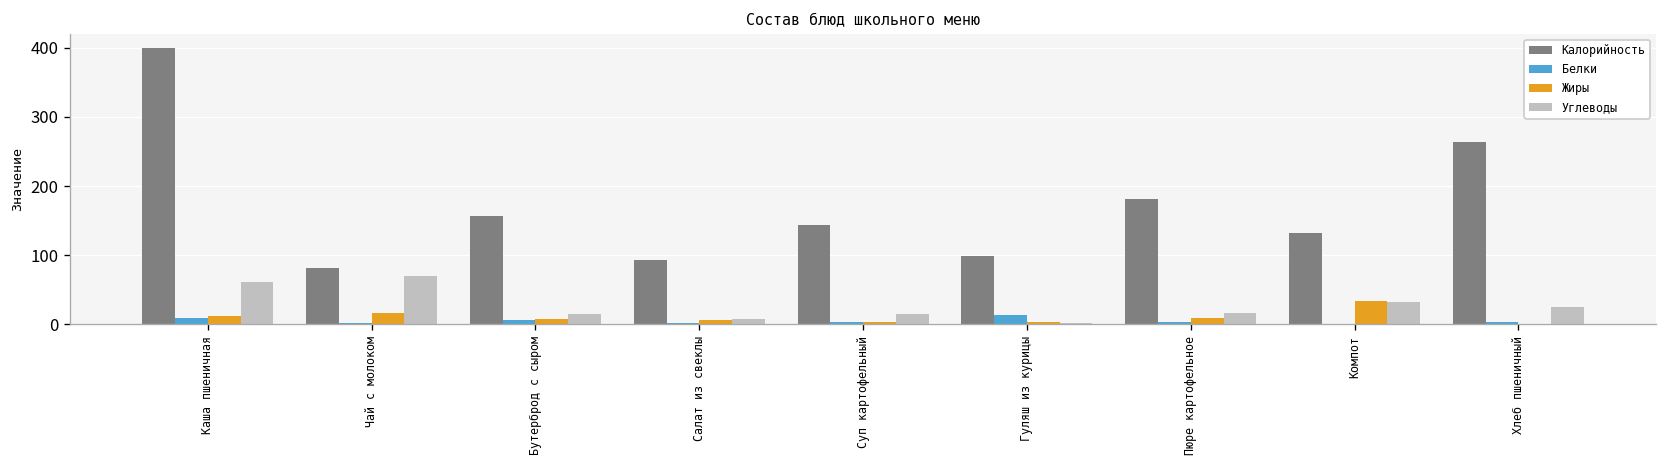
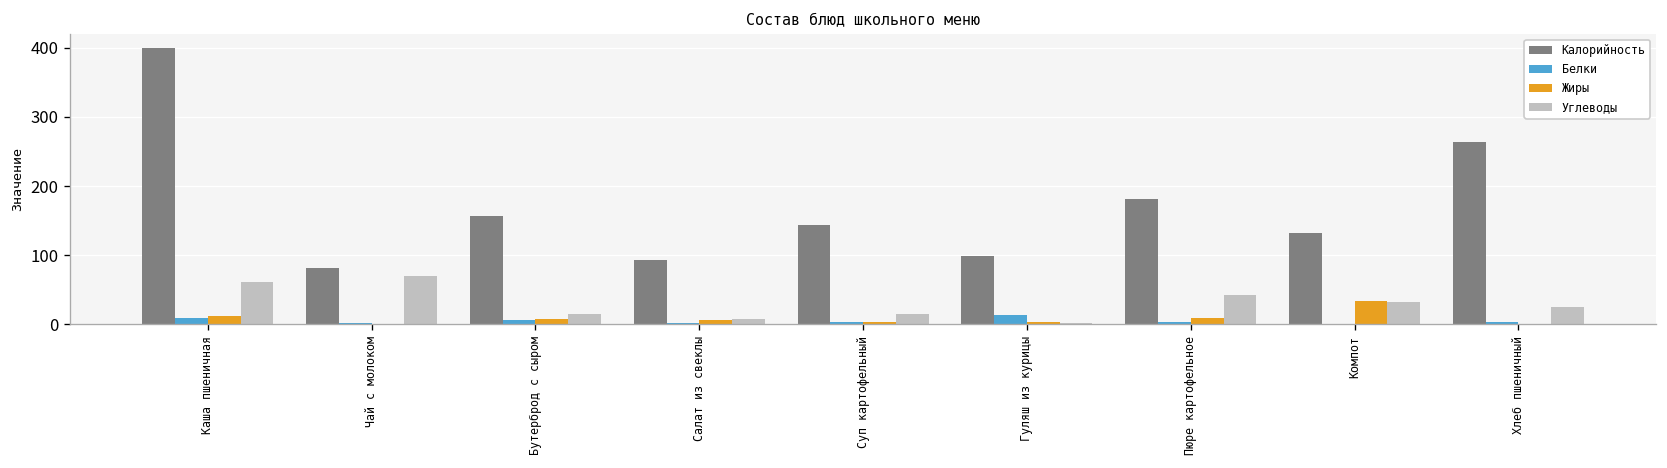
Жиры, Чай с молоком: 20 -> 0
Углеводы, Пюре картофельное: 20 -> 40
